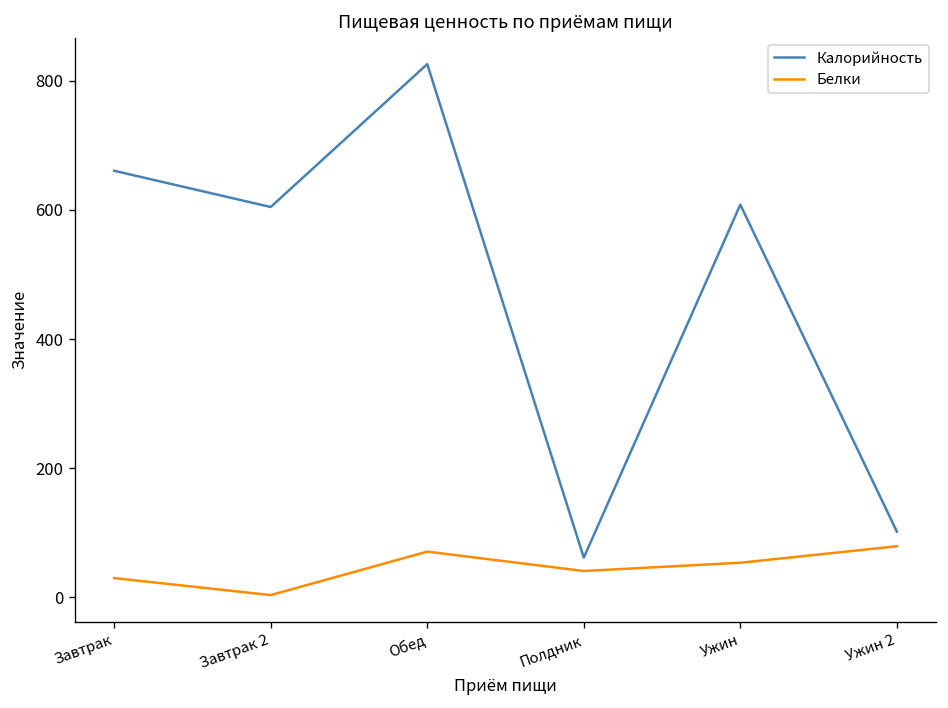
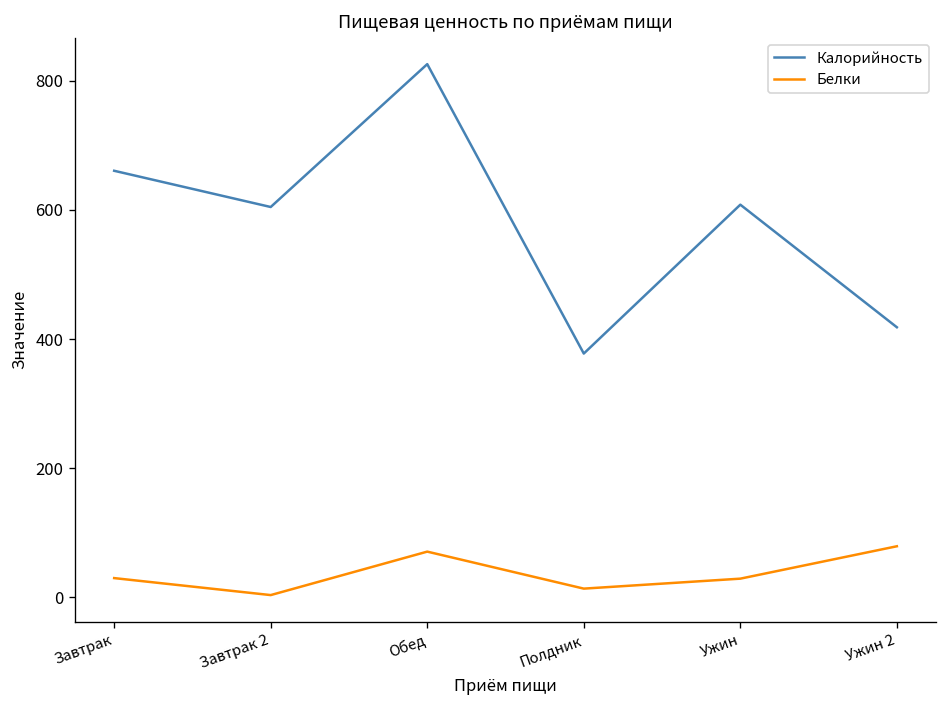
Калорийность, Полдник: 60 -> 380
Белки, Полдник: 40 -> 10
Белки, Ужин: 50 -> 30
Калорийность, Ужин 2: 100 -> 420
